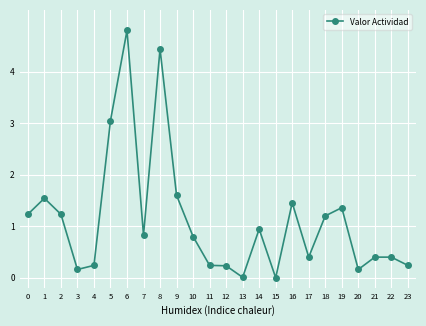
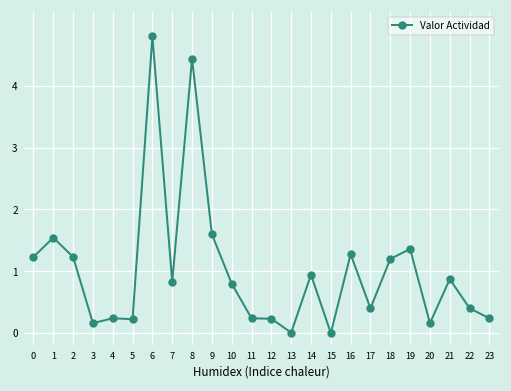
5: 3.0 -> 0.2
16: 1.5 -> 1.3
21: 0.4 -> 0.9
